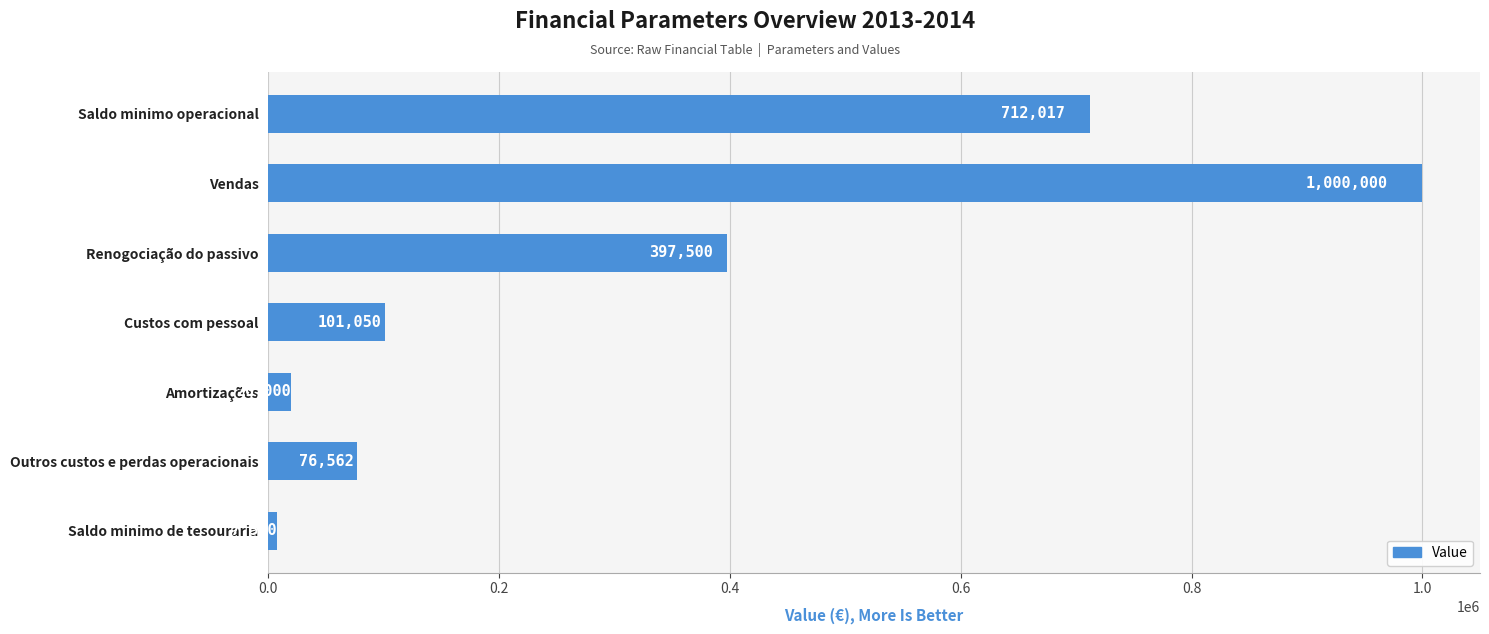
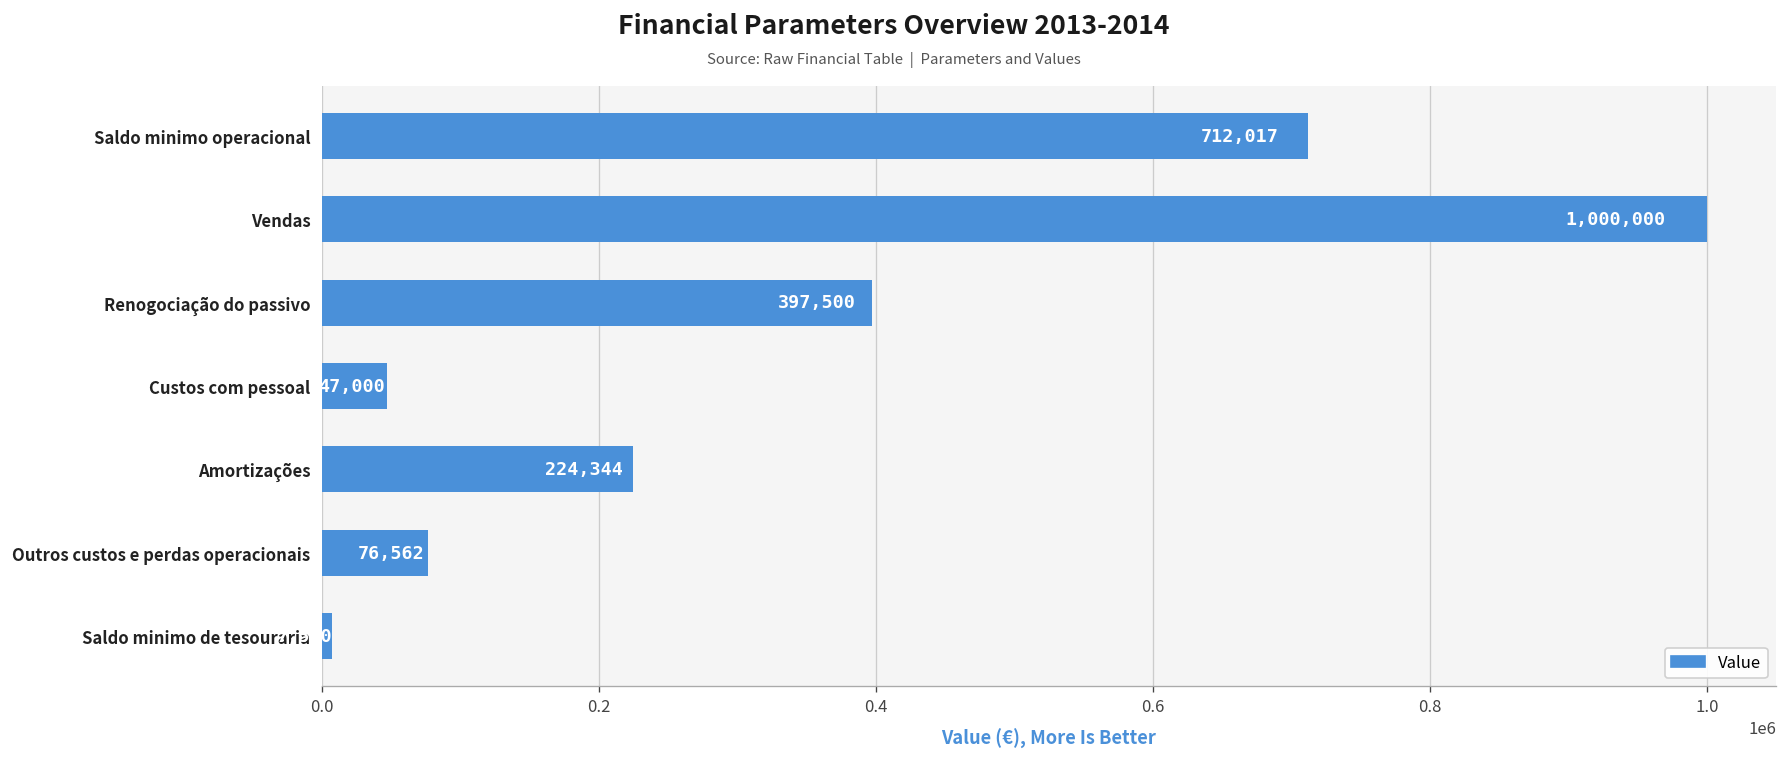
Custos com pessoal: 101,050 -> 47,000
Amortizações: 20000 -> 224000
